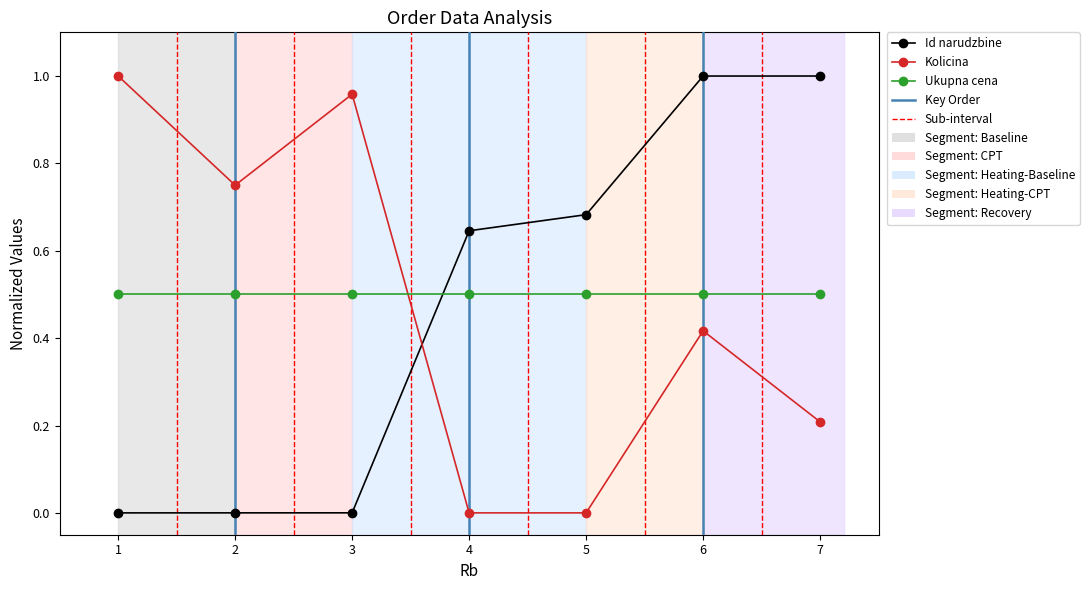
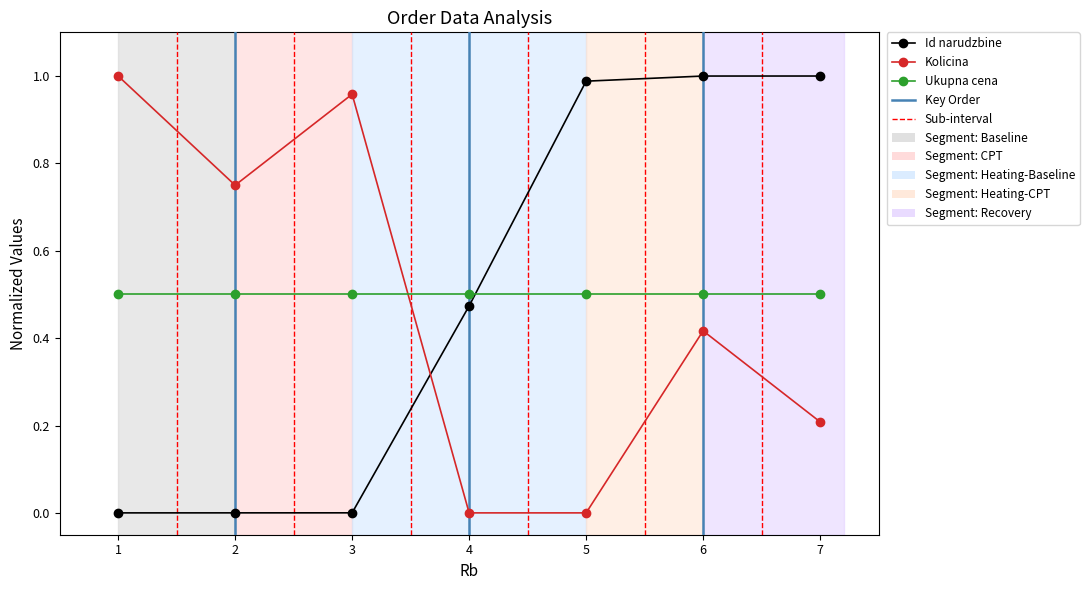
Id narudzbine, 4: 0.65 -> 0.47
Id narudzbine, 5: 0.68 -> 0.99
